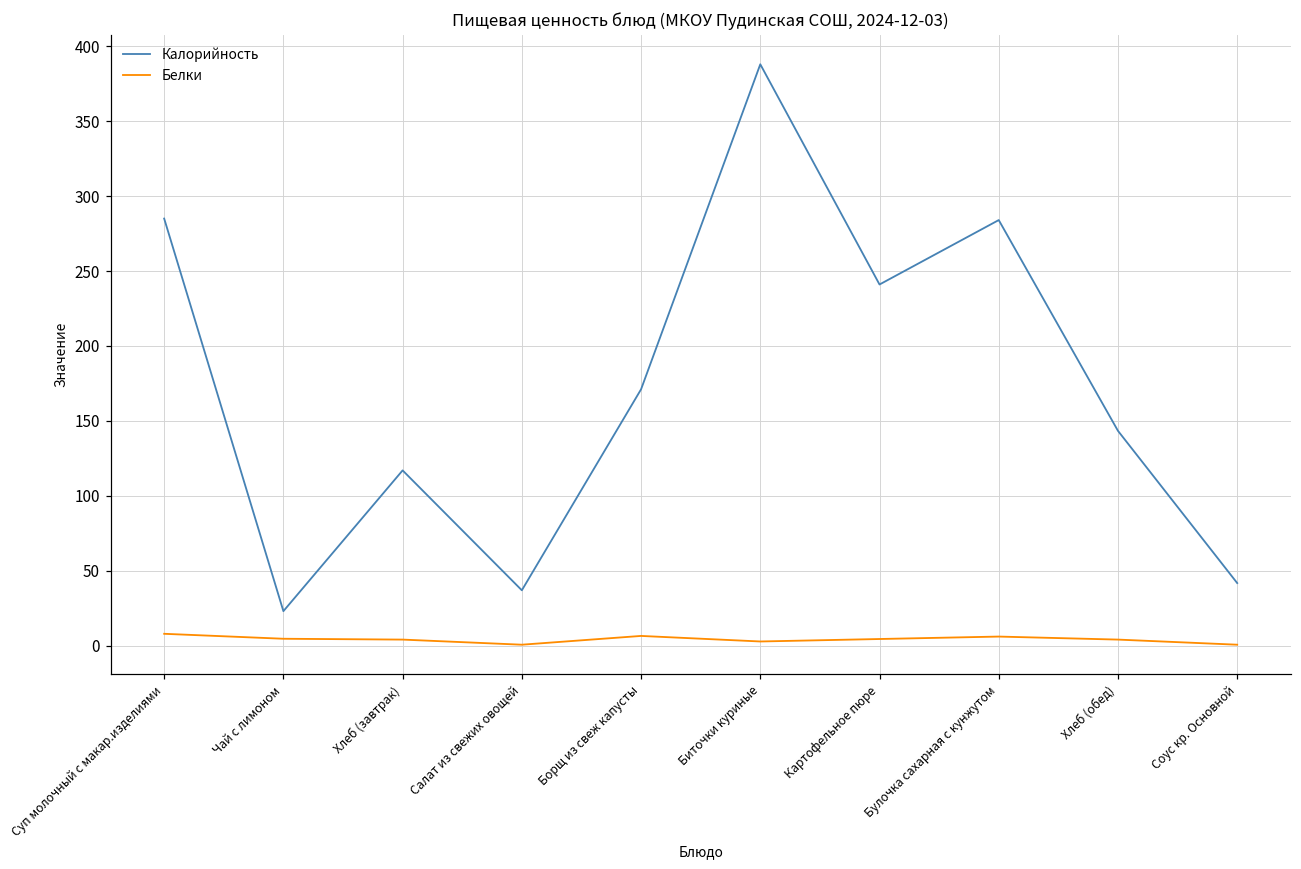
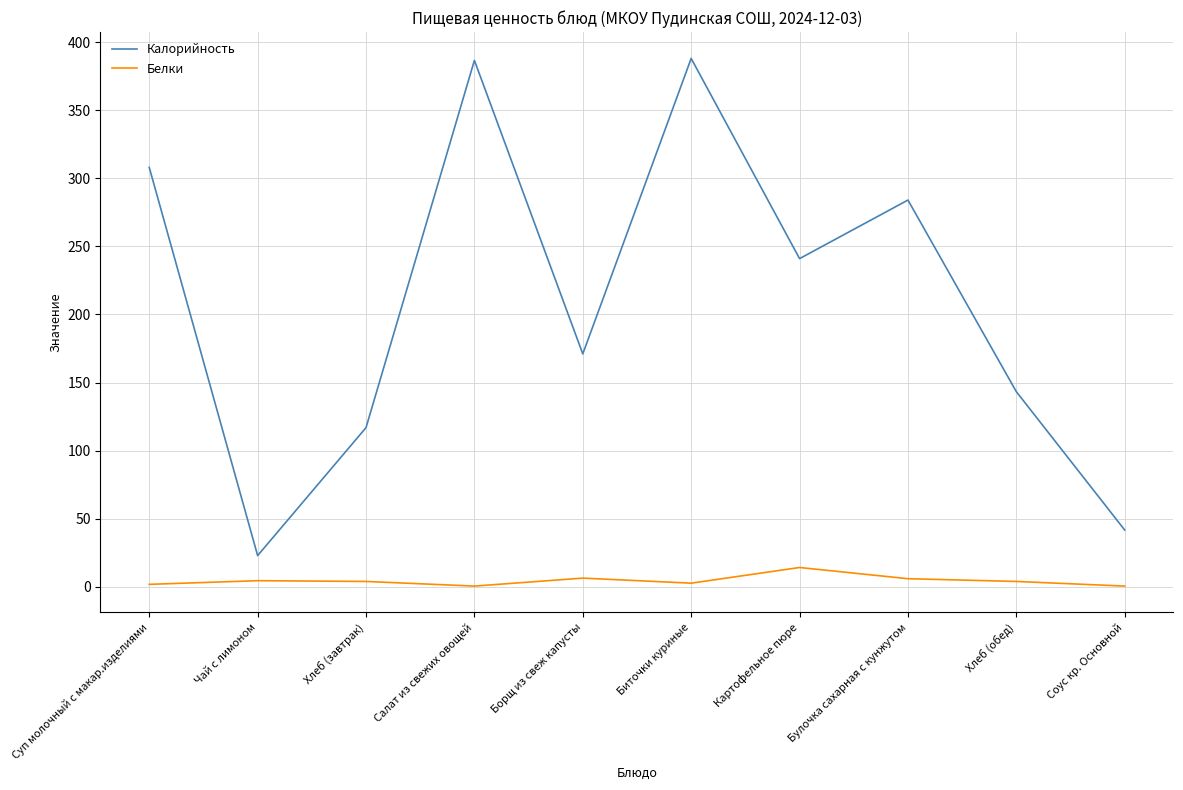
Калорийность, Суп молочный с макар.изделиями: 285 -> 308
Белки, Суп молочный с макар.изделиями: 8 -> 2
Калорийность, Салат из свежих овощей: 37 -> 387
Белки, Картофельное пюре: 4 -> 14
